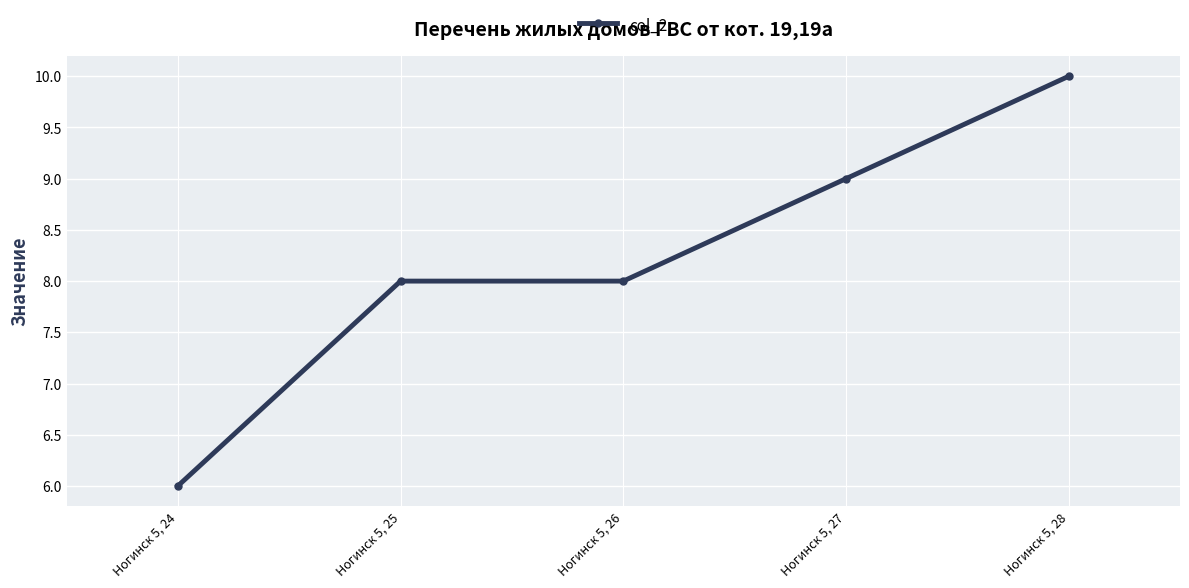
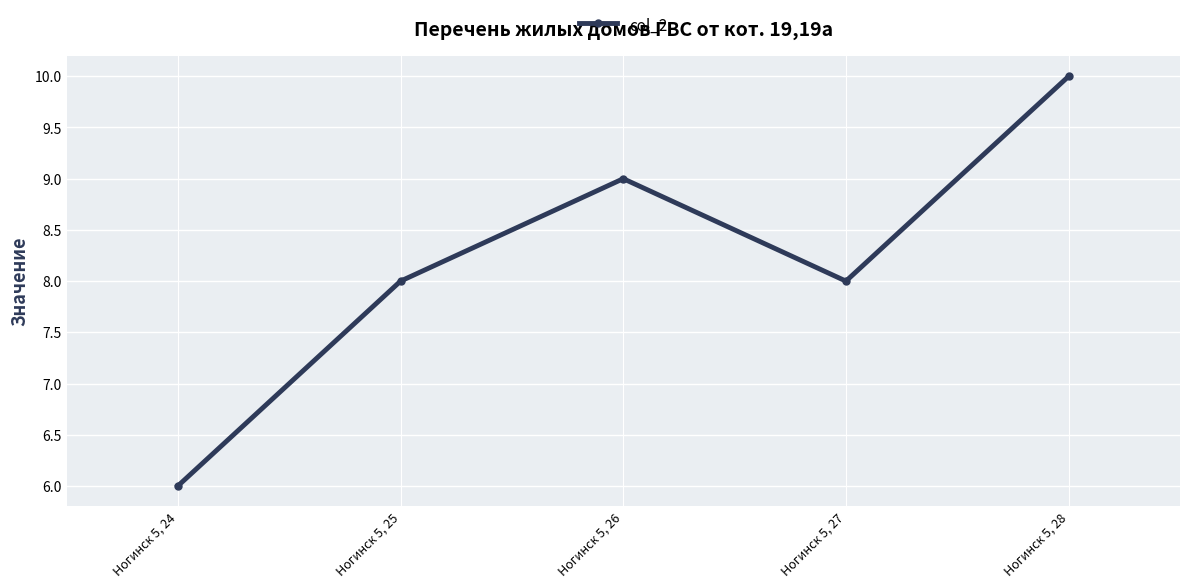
Ногинск 5, 26: 8 -> 9
Ногинск 5, 27: 9 -> 8
